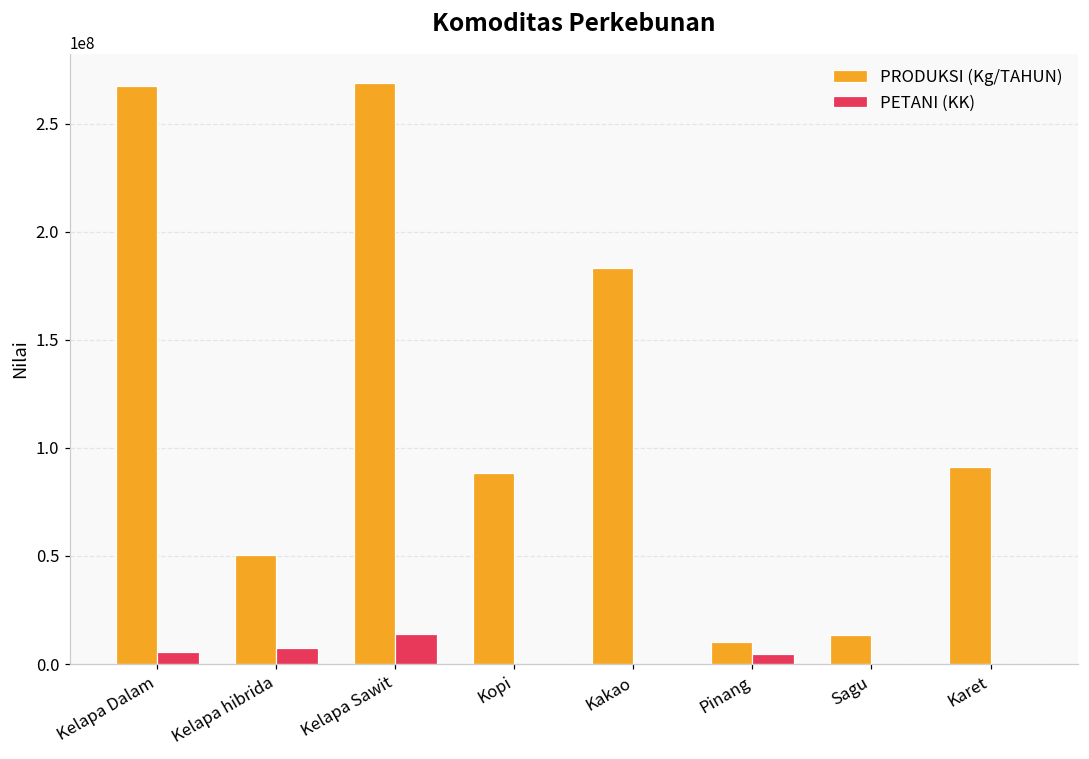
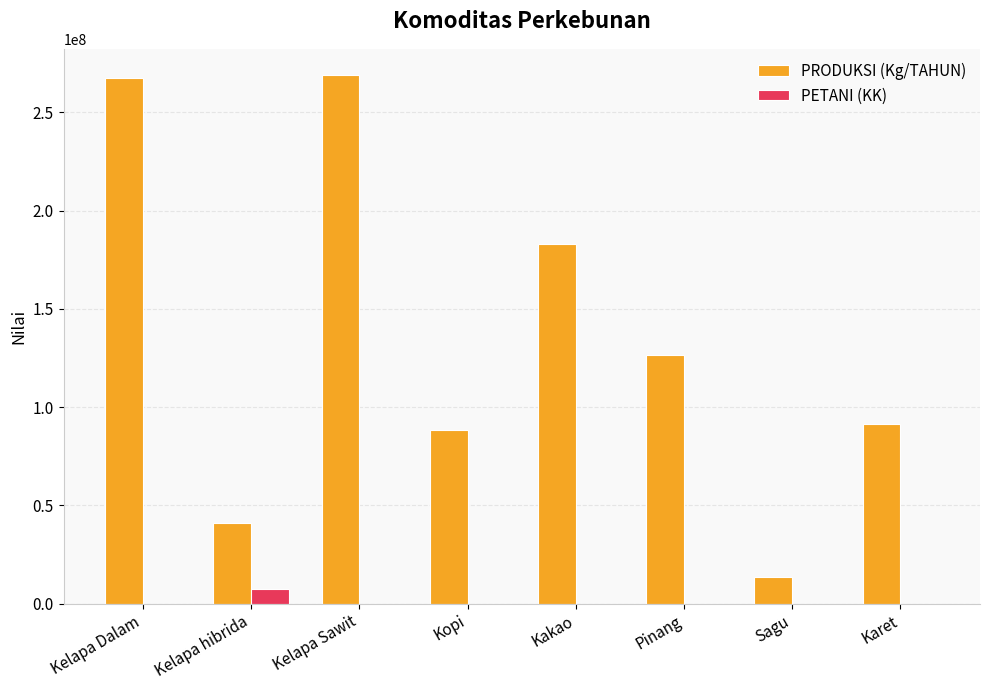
PETANI (KK), Kelapa Dalam: 5000000 -> 0
PRODUKSI (Kg/TAHUN), Kelapa hibrida: 50000000 -> 41000000
PETANI (KK), Kelapa Sawit: 14000000 -> 0
PRODUKSI (Kg/TAHUN), Pinang: 10000000 -> 126000000
PETANI (KK), Pinang: 5000000 -> 0
